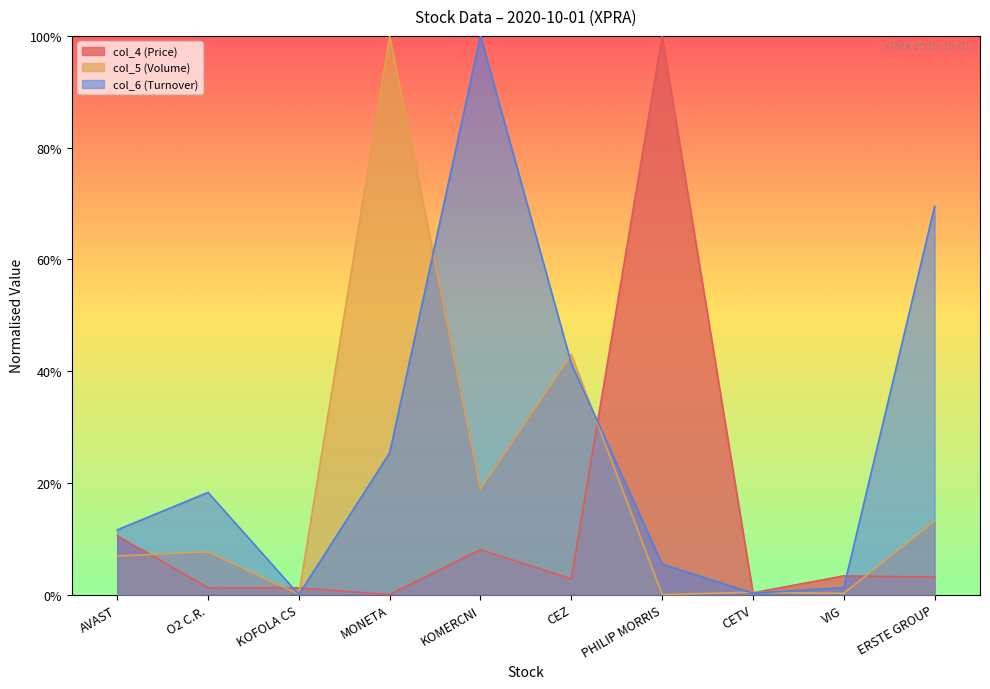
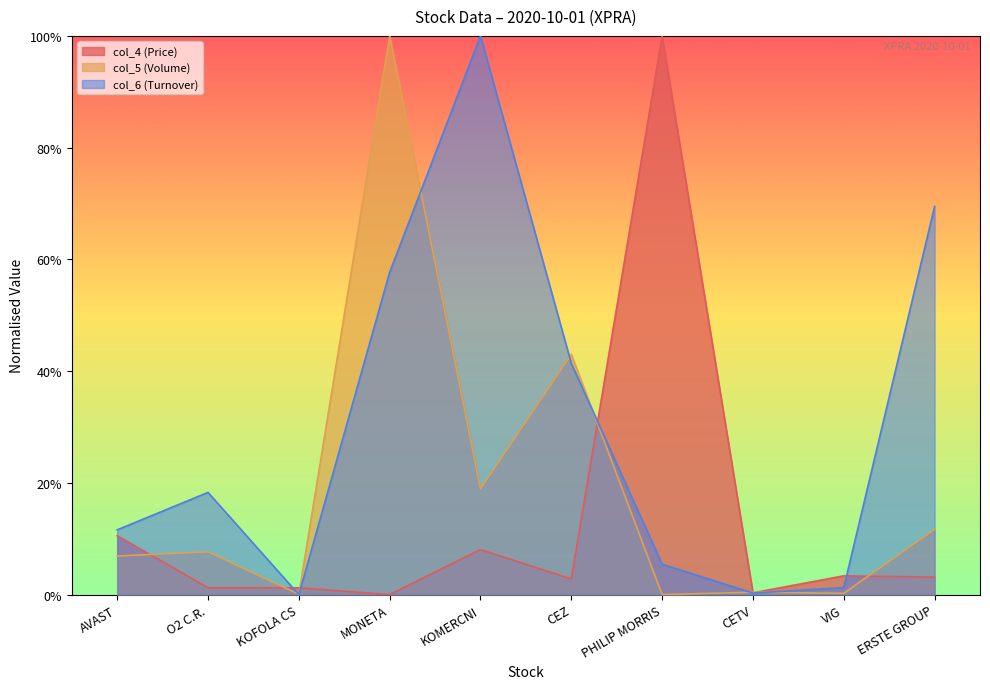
col_6 (Turnover), MONETA: 25% -> 58%
col_5 (Volume), ERSTE GROUP: 13% -> 12%
